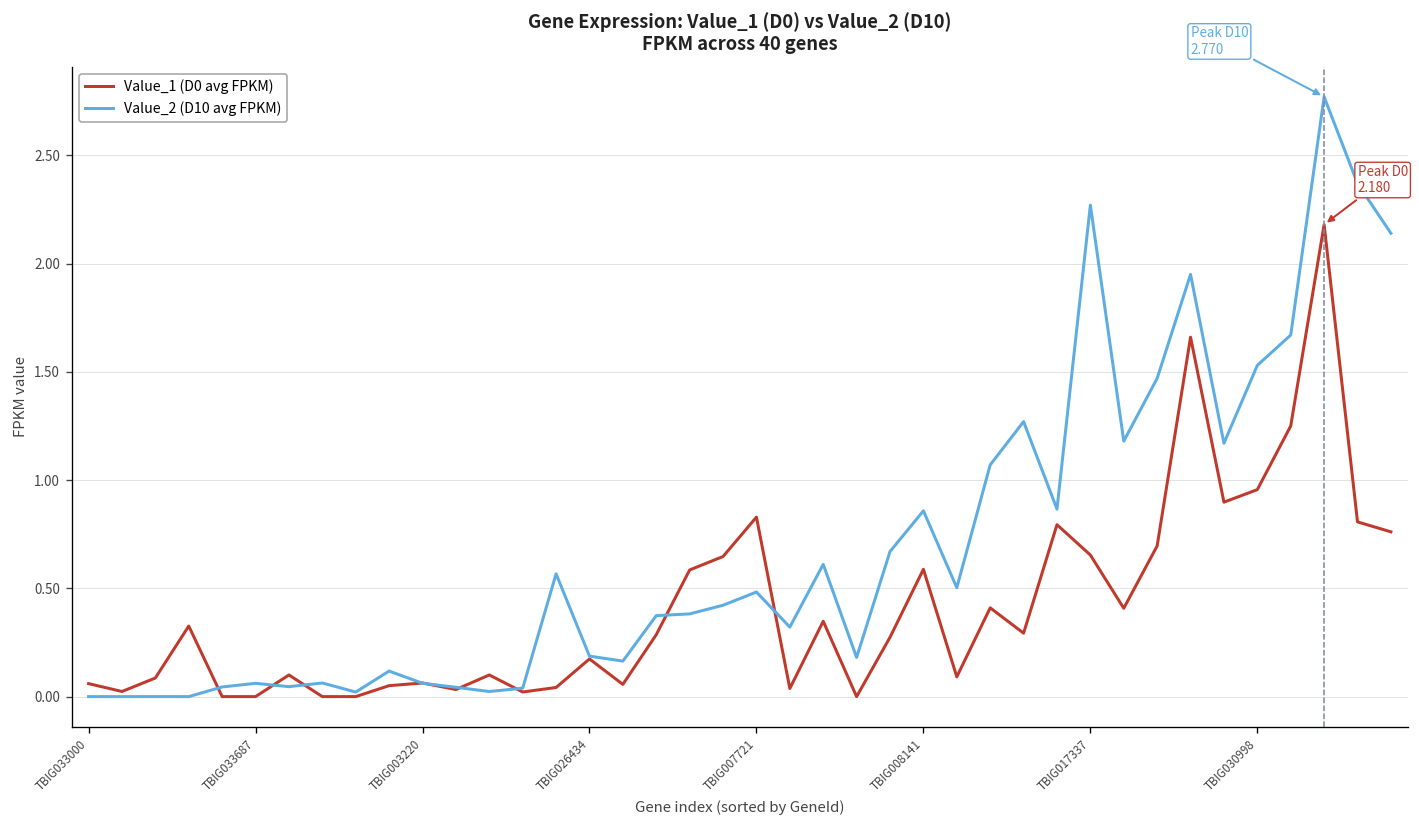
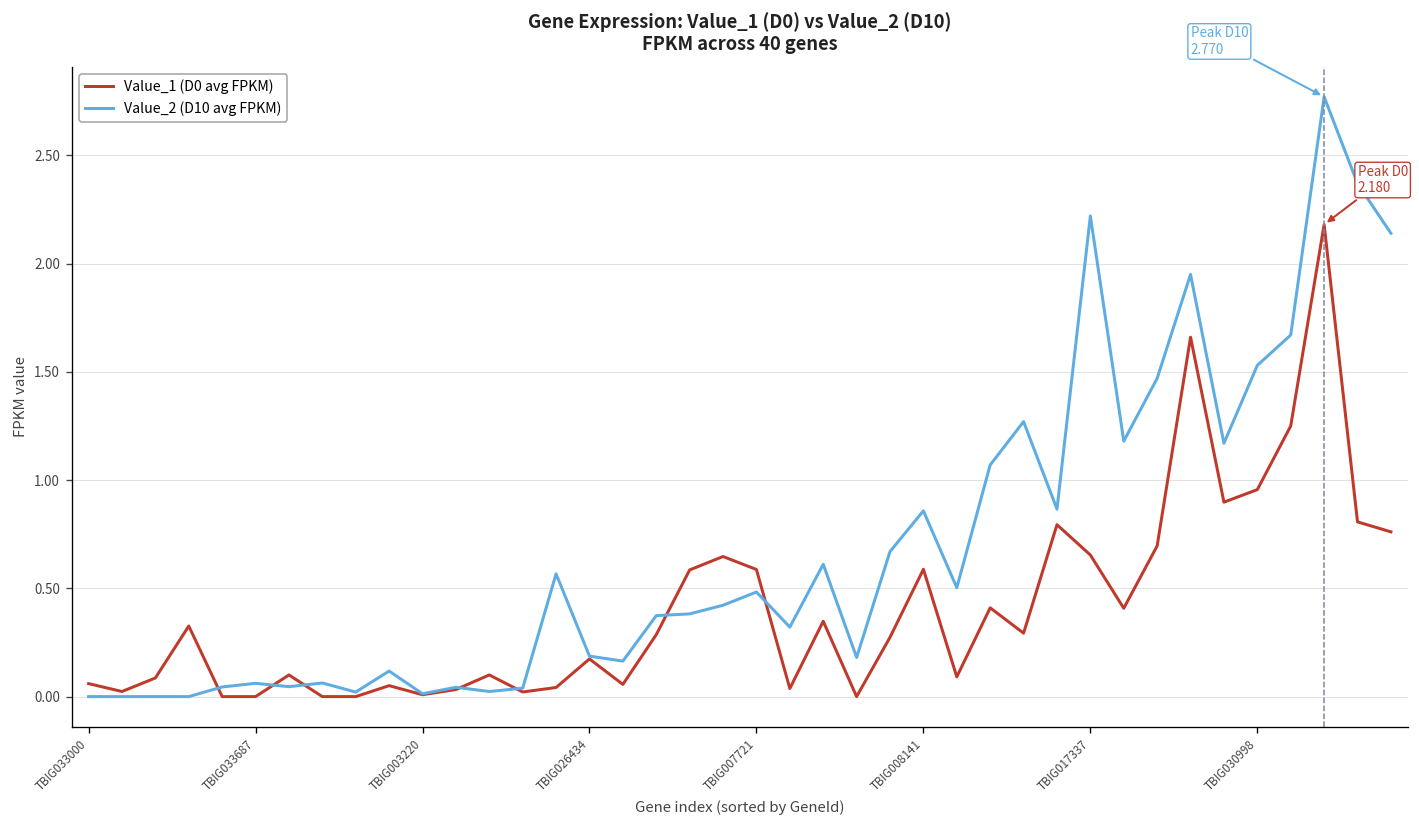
Value_1 (D0 avg FPKM), TBIG003220: 0.06 -> 0.01
Value_2 (D10 avg FPKM), TBIG003220: 0.06 -> 0.01
Value_1 (D0 avg FPKM), TBIG007721: 0.83 -> 0.59
Value_2 (D10 avg FPKM), TBIG017337: 2.27 -> 2.22
